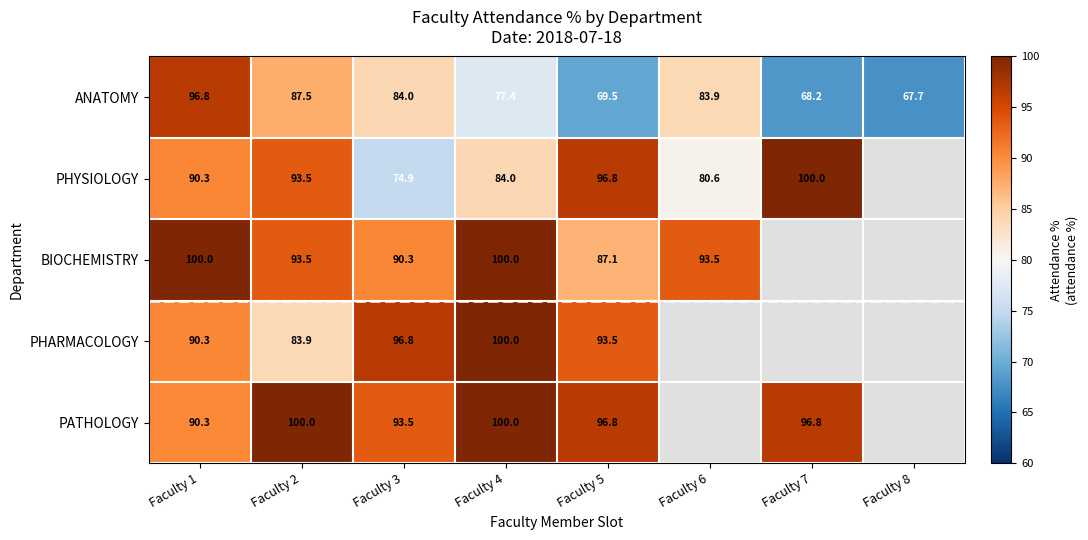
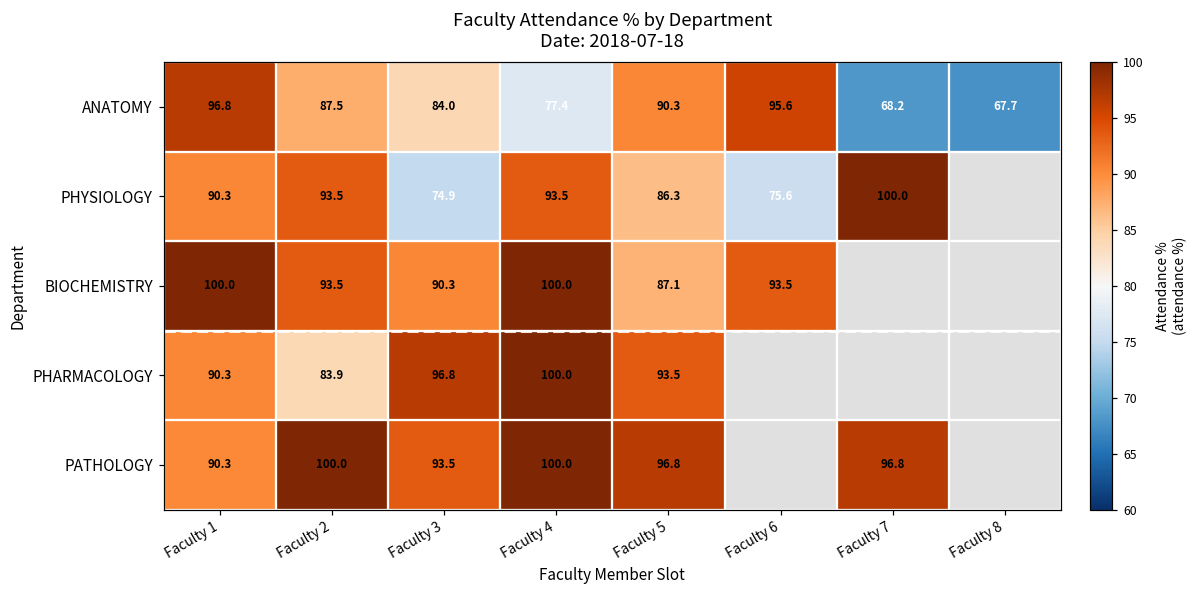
ANATOMY, Faculty 5: 69.5 -> 90.3
ANATOMY, Faculty 6: 83.9 -> 95.6
PHYSIOLOGY, Faculty 4: 84.0 -> 93.5
PHYSIOLOGY, Faculty 5: 96.8 -> 86.3
PHYSIOLOGY, Faculty 6: 80.6 -> 75.6
